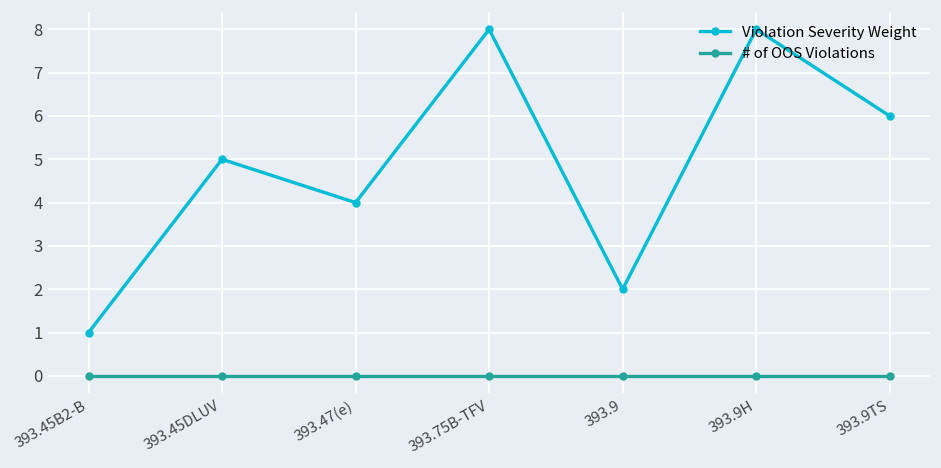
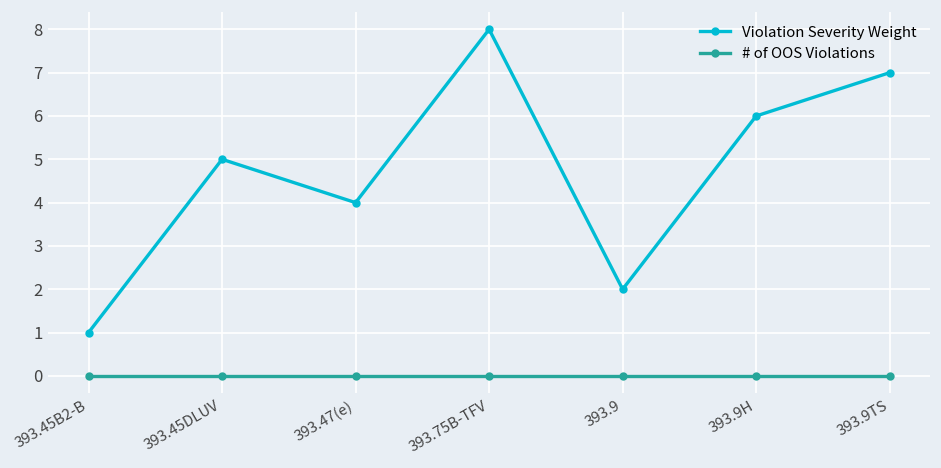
Violation Severity Weight, 393.9H: 8 -> 6
Violation Severity Weight, 393.9TS: 6 -> 7
